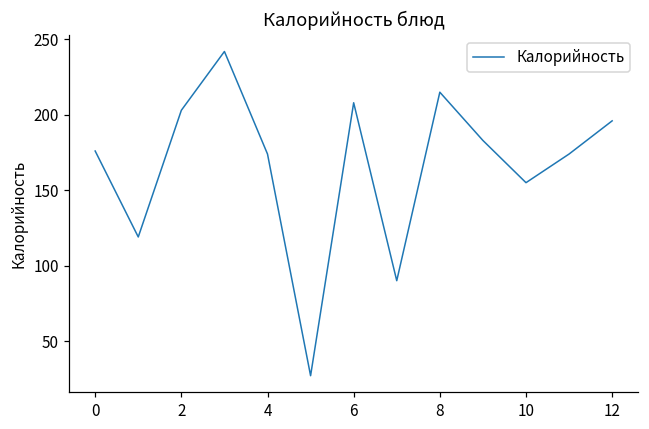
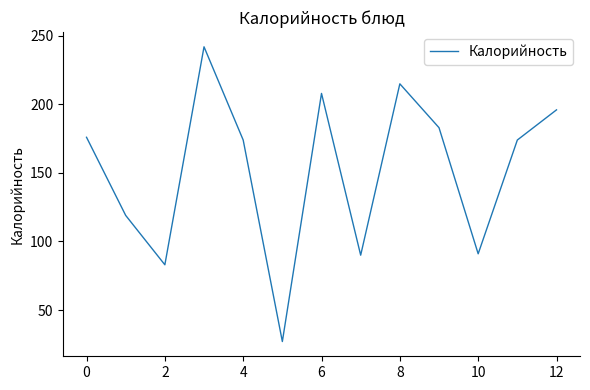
2: 203 -> 83
10: 155 -> 91
